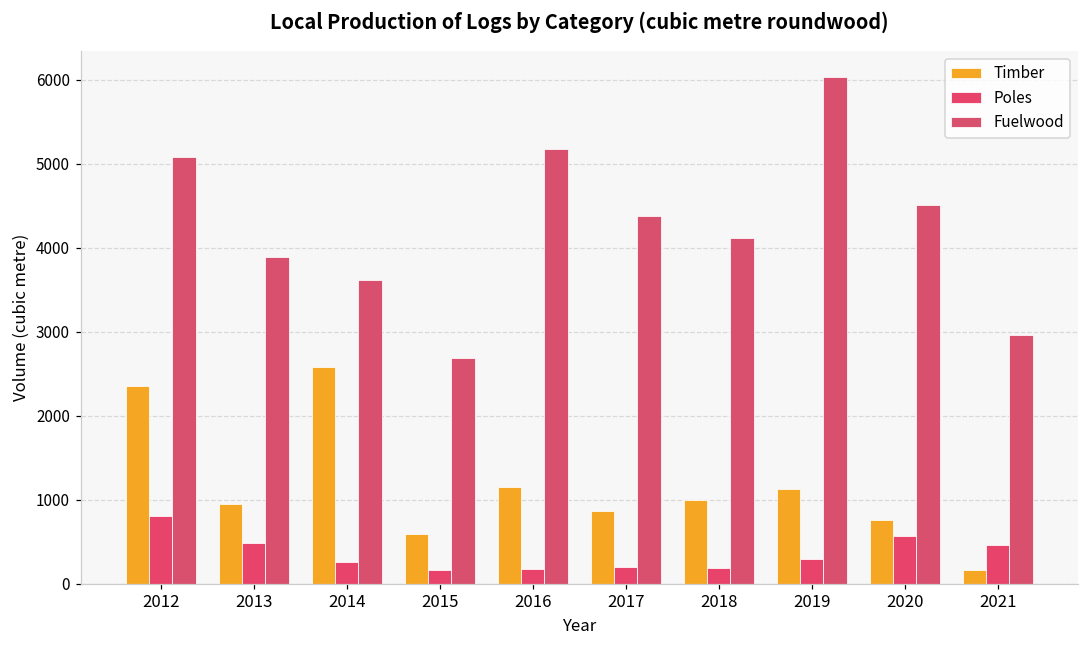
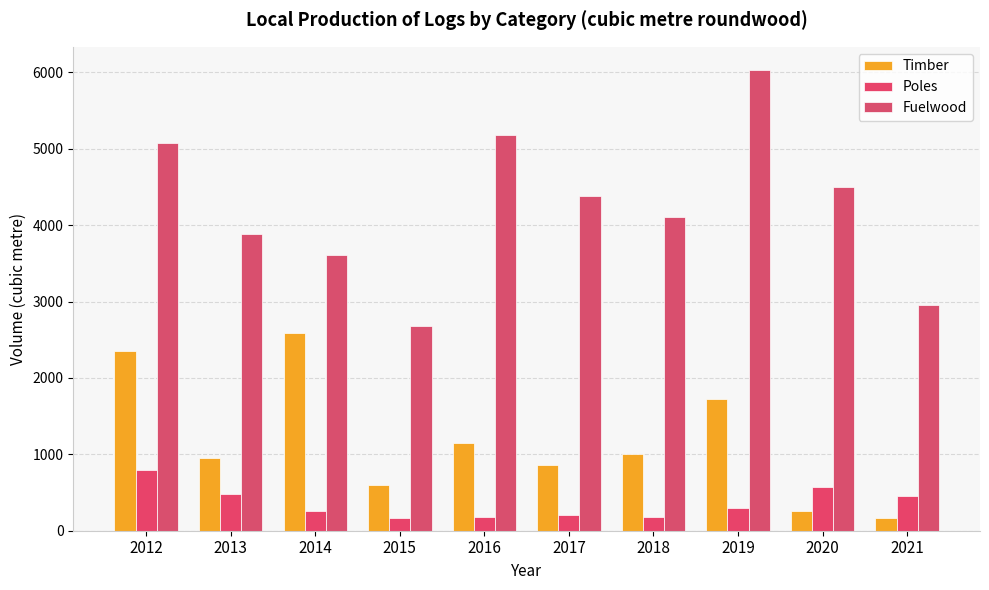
Timber, 2019: 1100 -> 1700
Timber, 2020: 800 -> 300
